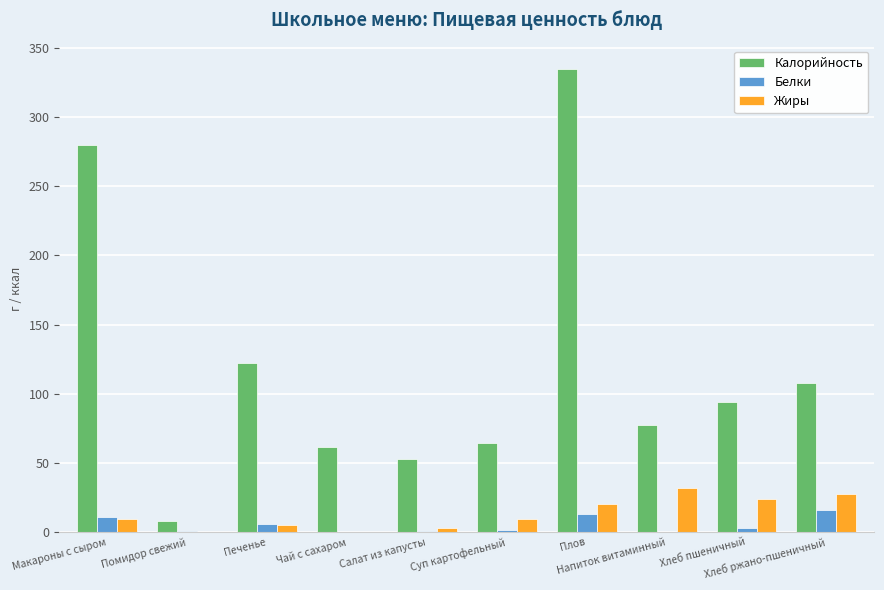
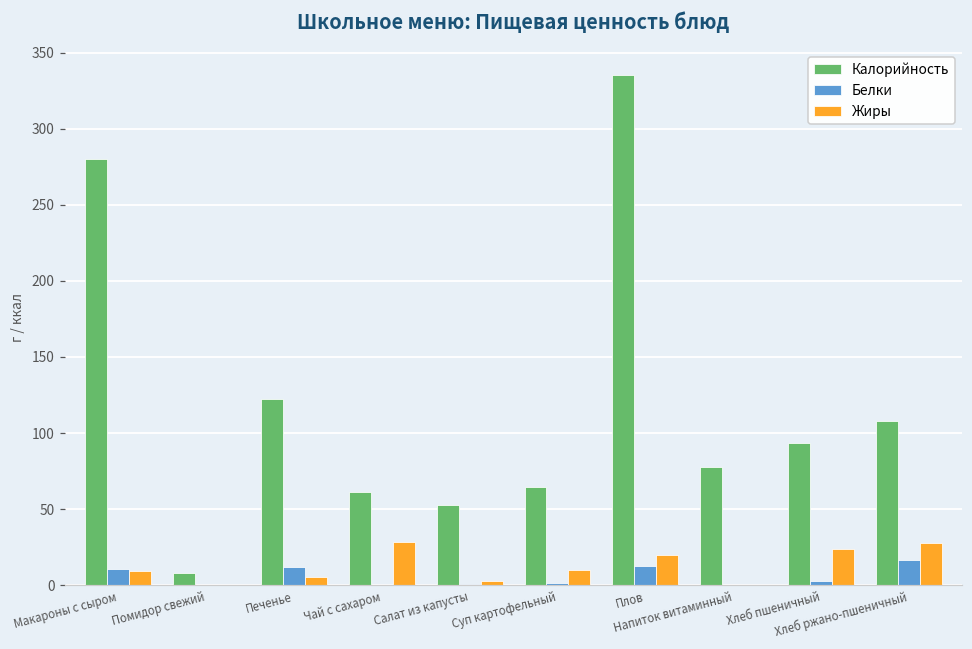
Белки, Печенье: 6 -> 12
Жиры, Чай с сахаром: 0 -> 28
Жиры, Напиток витаминный: 32 -> 0
